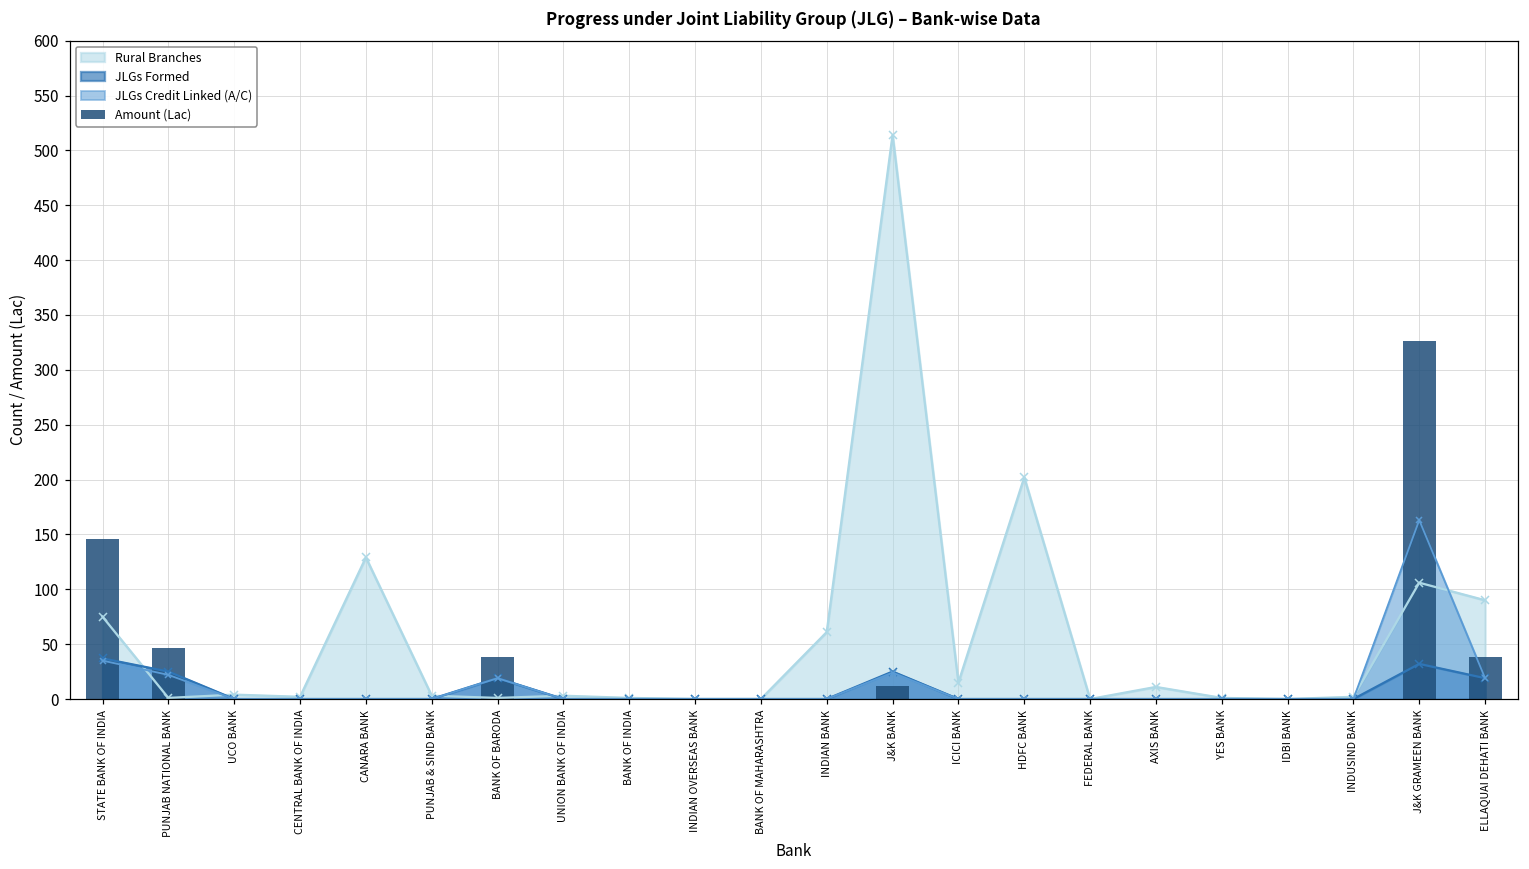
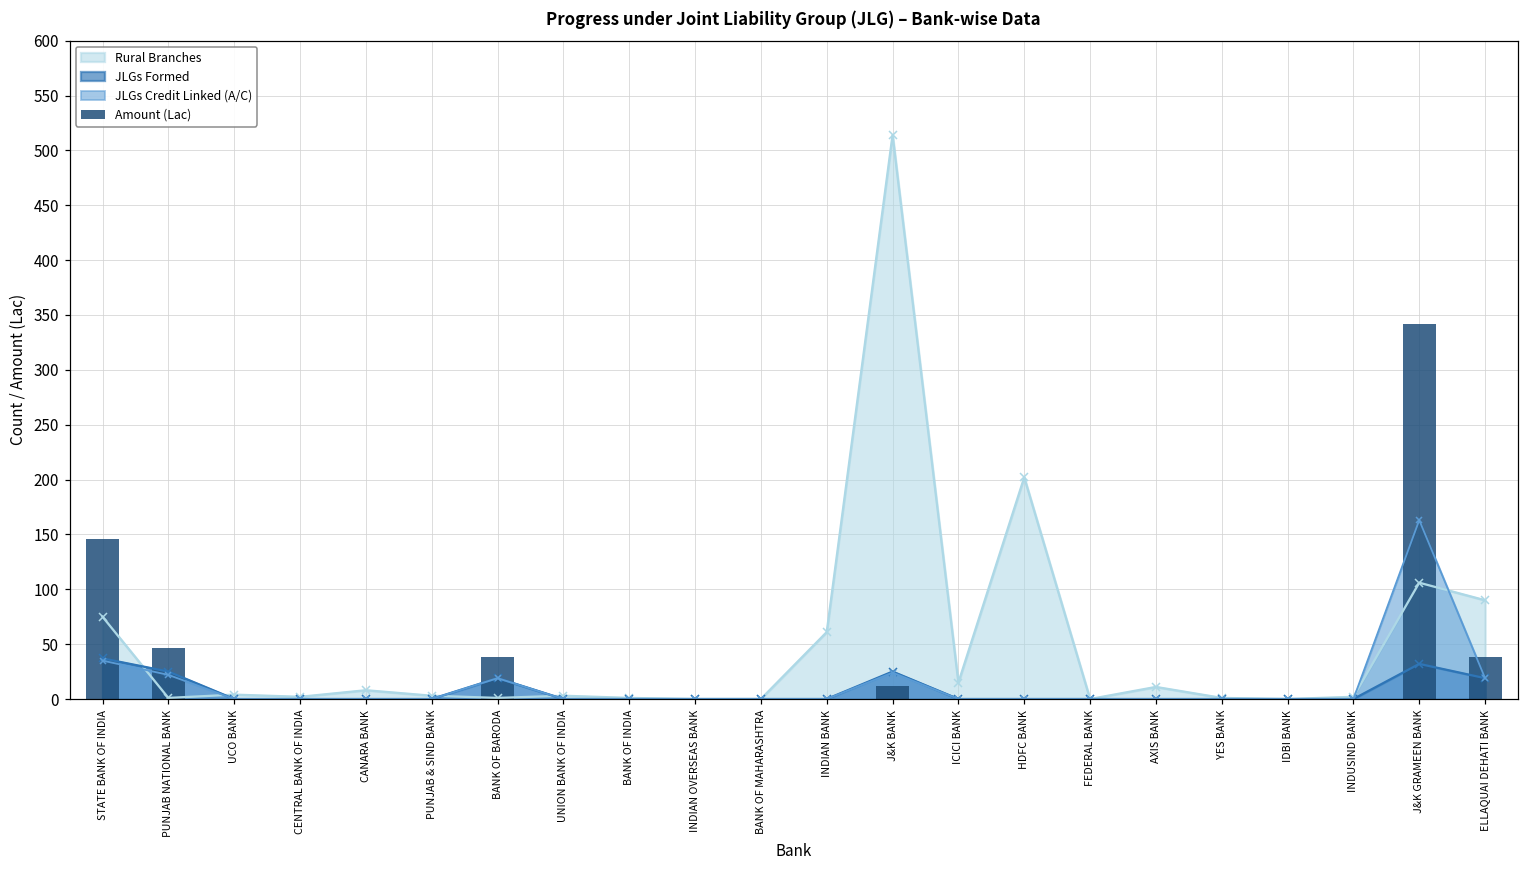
Rural Branches, CANARA BANK: 130 -> 10
Amount (Lac), J&K GRAMEEN BANK: 330 -> 340
